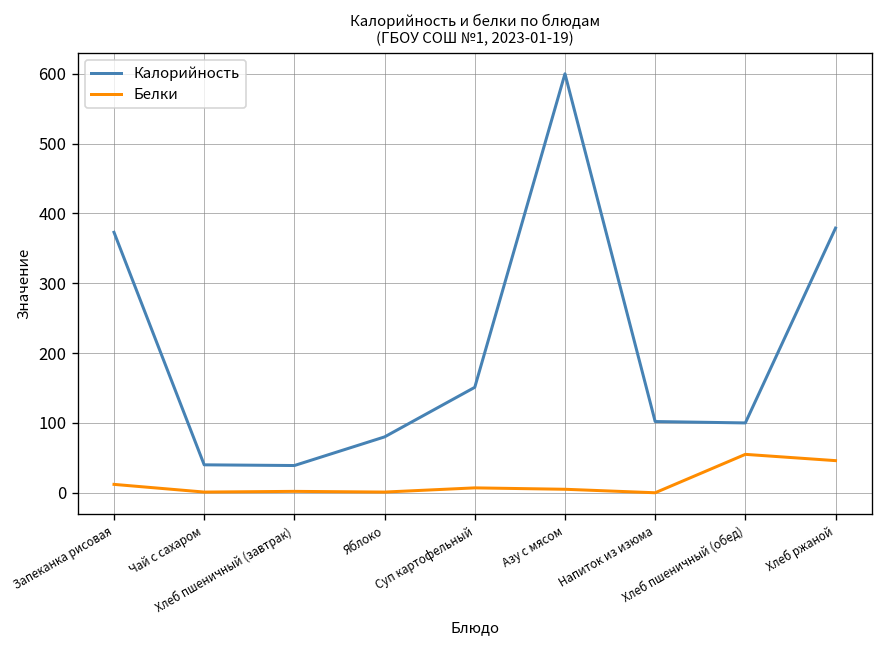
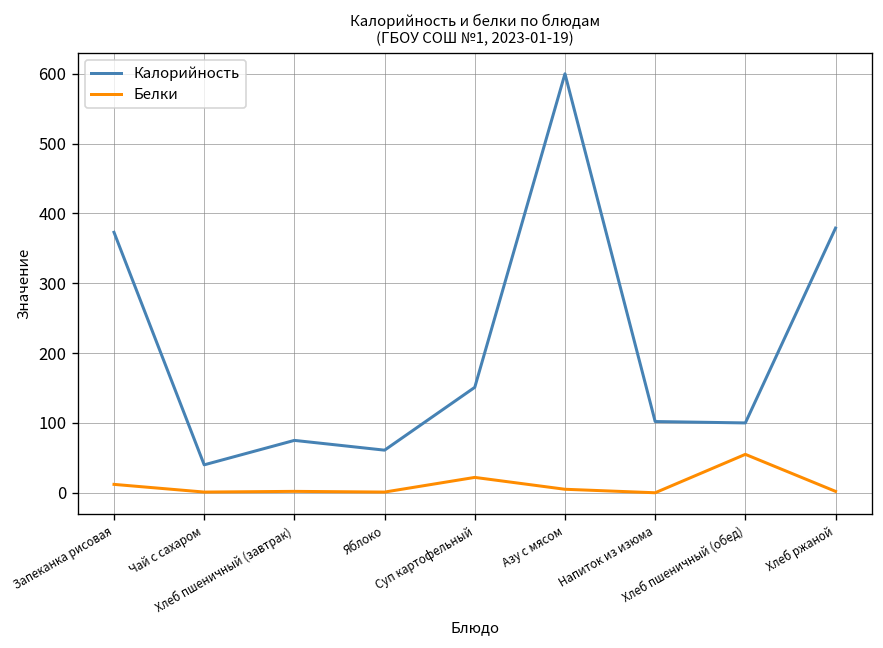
Калорийность, Хлеб пшеничный (завтрак): 40 -> 80
Калорийность, Яблоко: 80 -> 60
Белки, Суп картофельный: 10 -> 20
Белки, Хлеб ржаной: 50 -> 0
